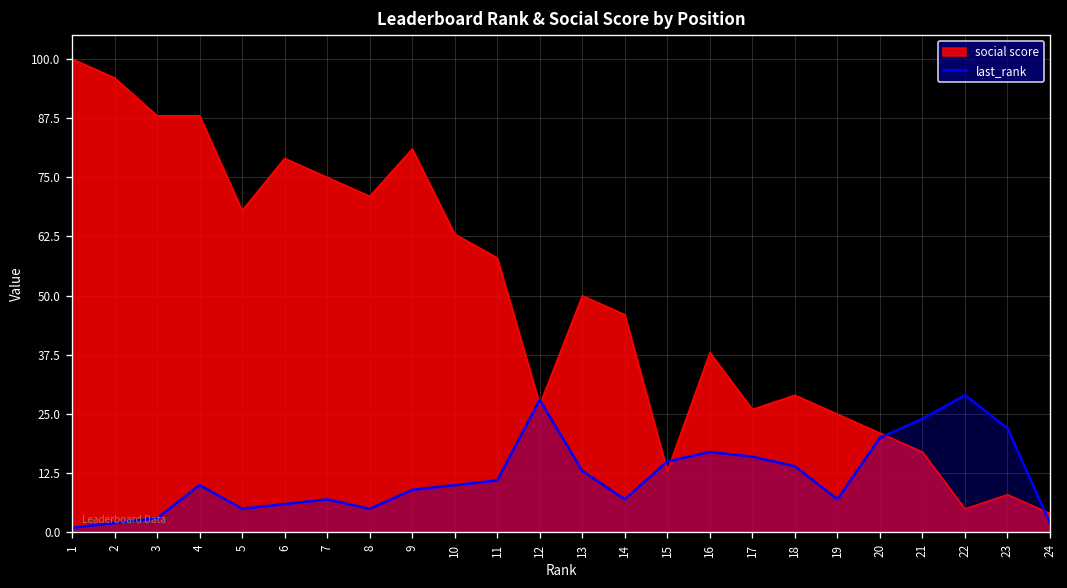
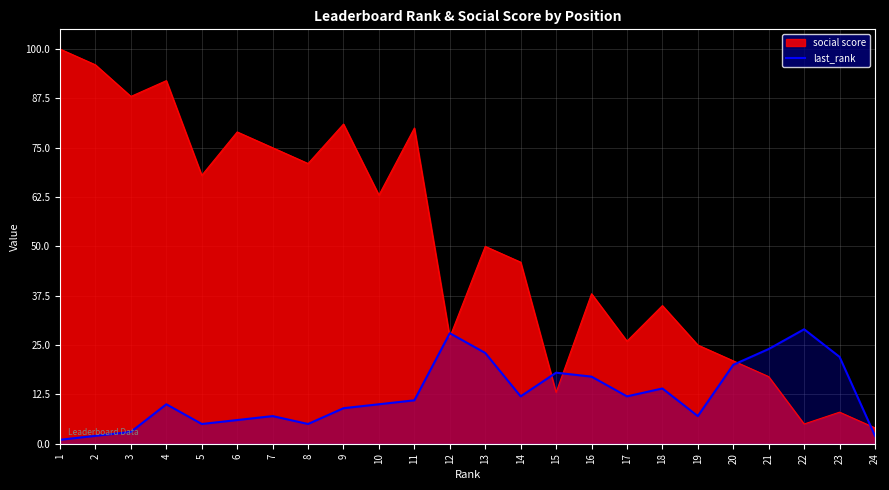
social score, 4: 88 -> 92
social score, 11: 58 -> 80
last_rank, 13: 13 -> 23
last_rank, 14: 7 -> 12
last_rank, 15: 15 -> 18
last_rank, 17: 16 -> 12
social score, 18: 29 -> 35
